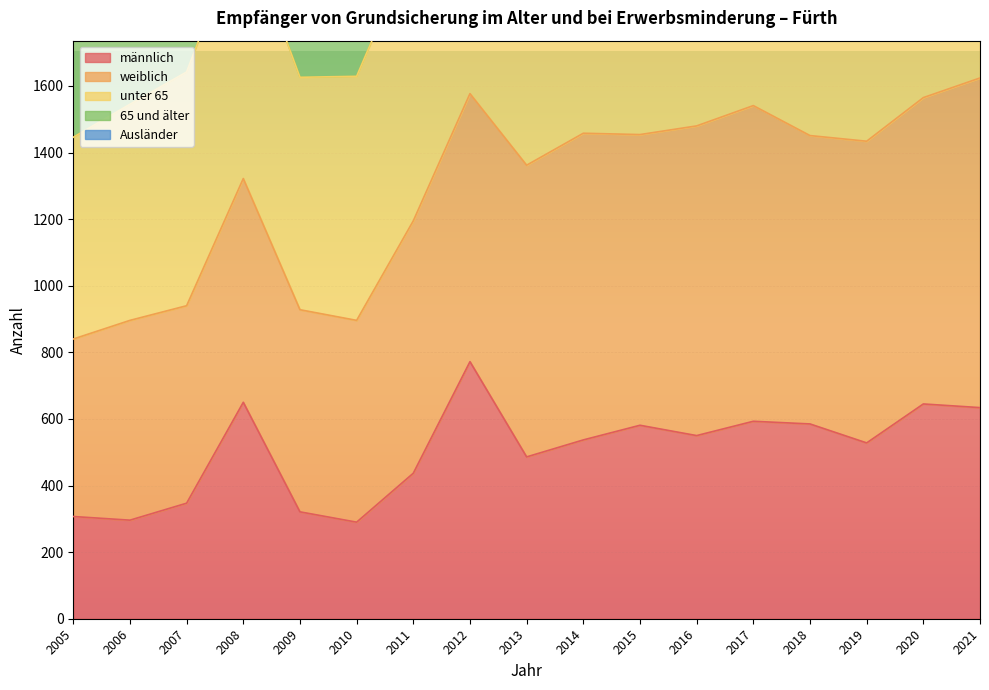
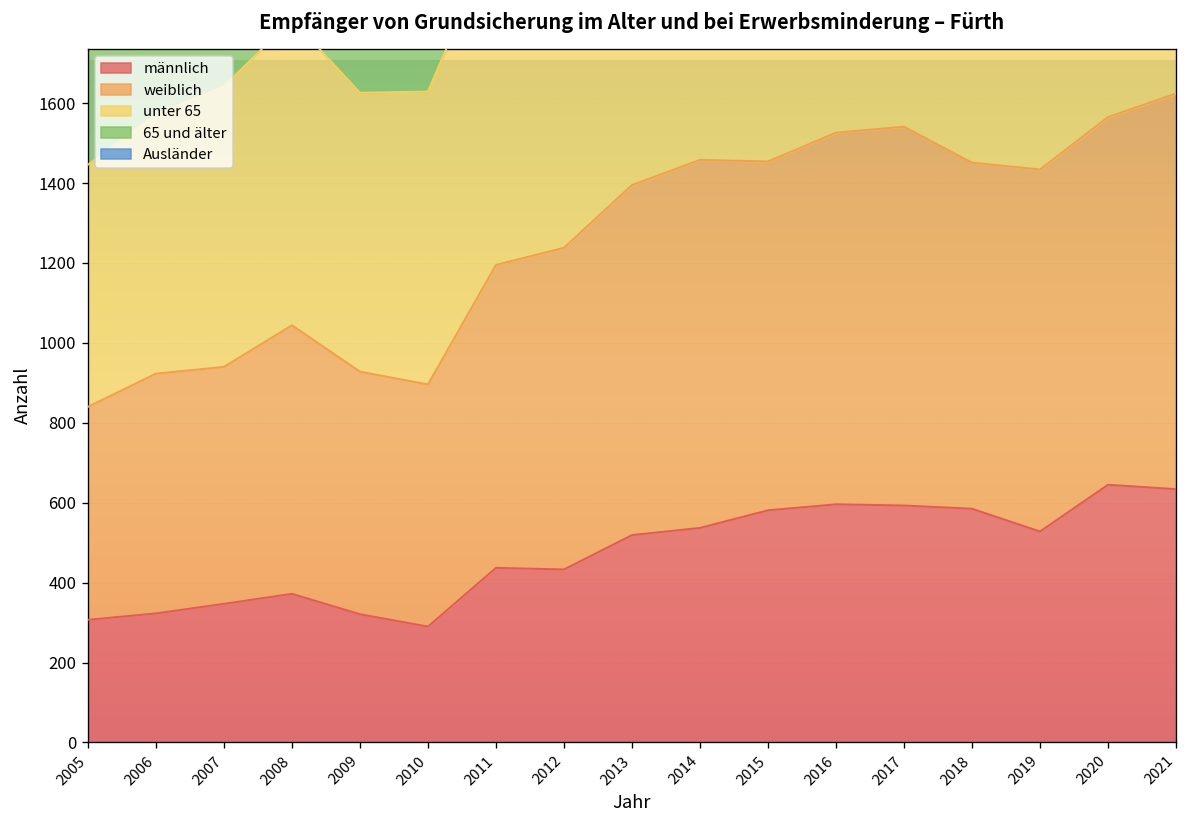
männlich, 2006: 300 -> 320
männlich, 2008: 650 -> 370
männlich, 2012: 770 -> 430
männlich, 2013: 490 -> 520
männlich, 2016: 550 -> 600
